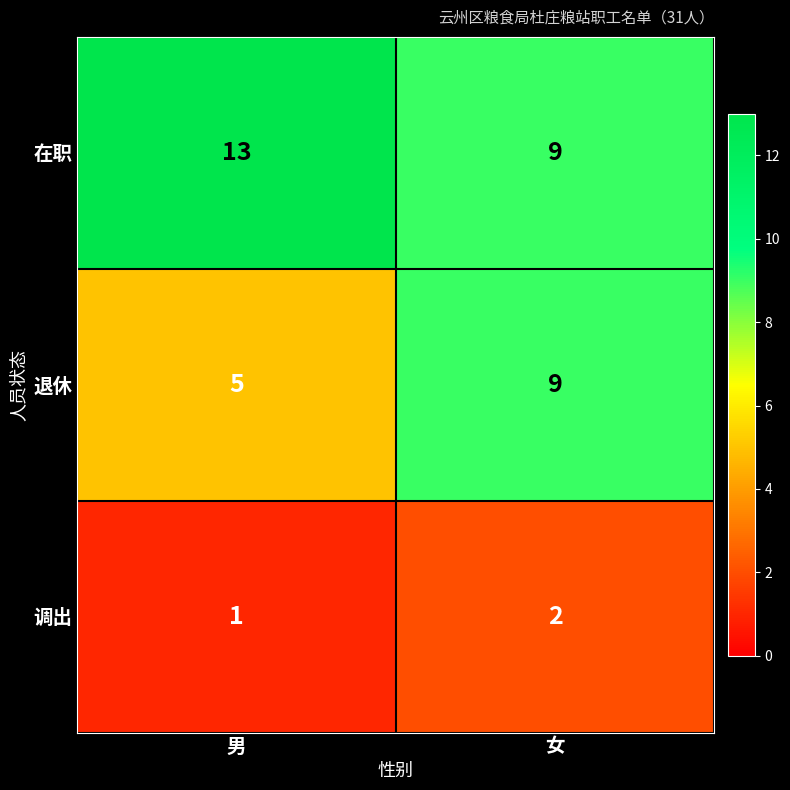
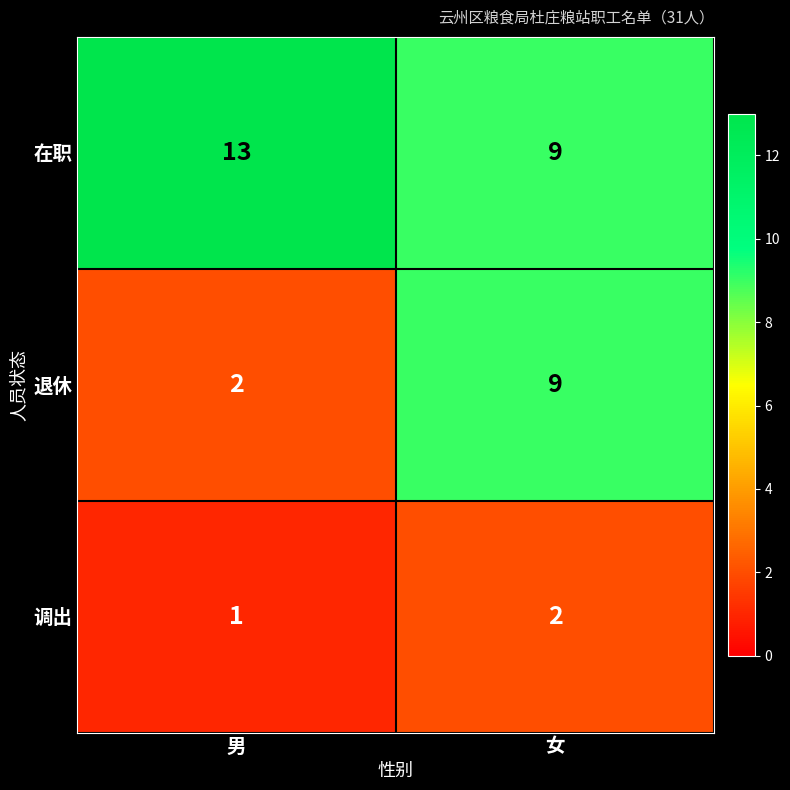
退休, 男: 5 -> 2
